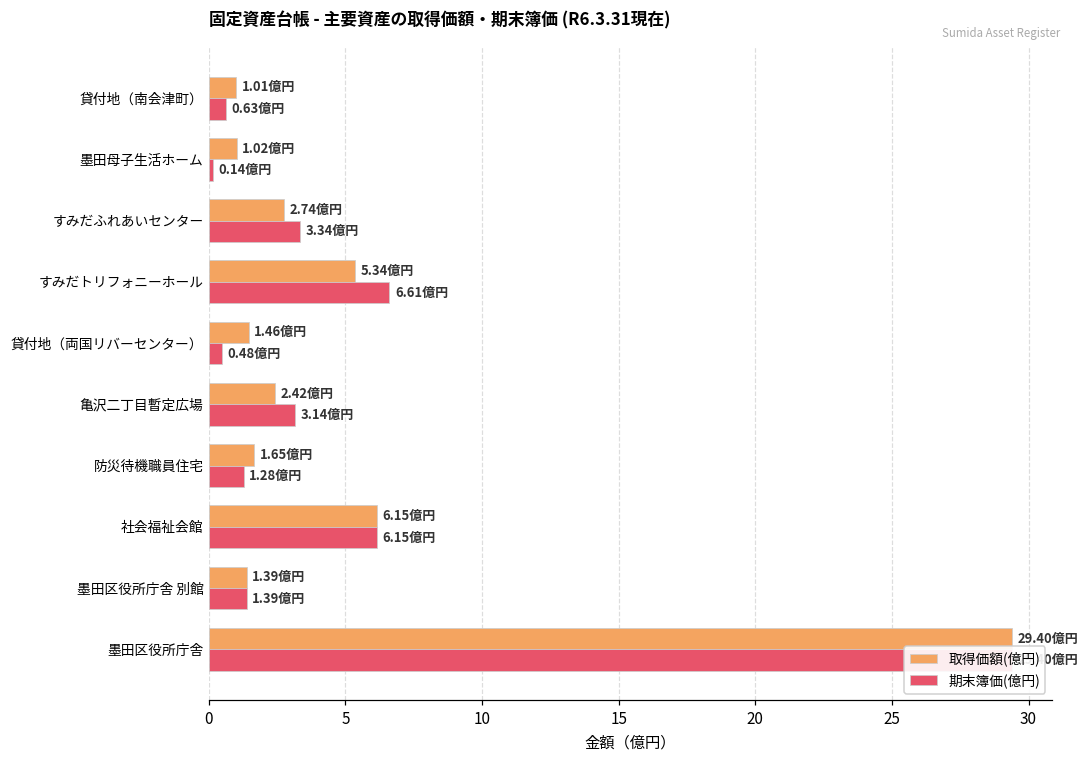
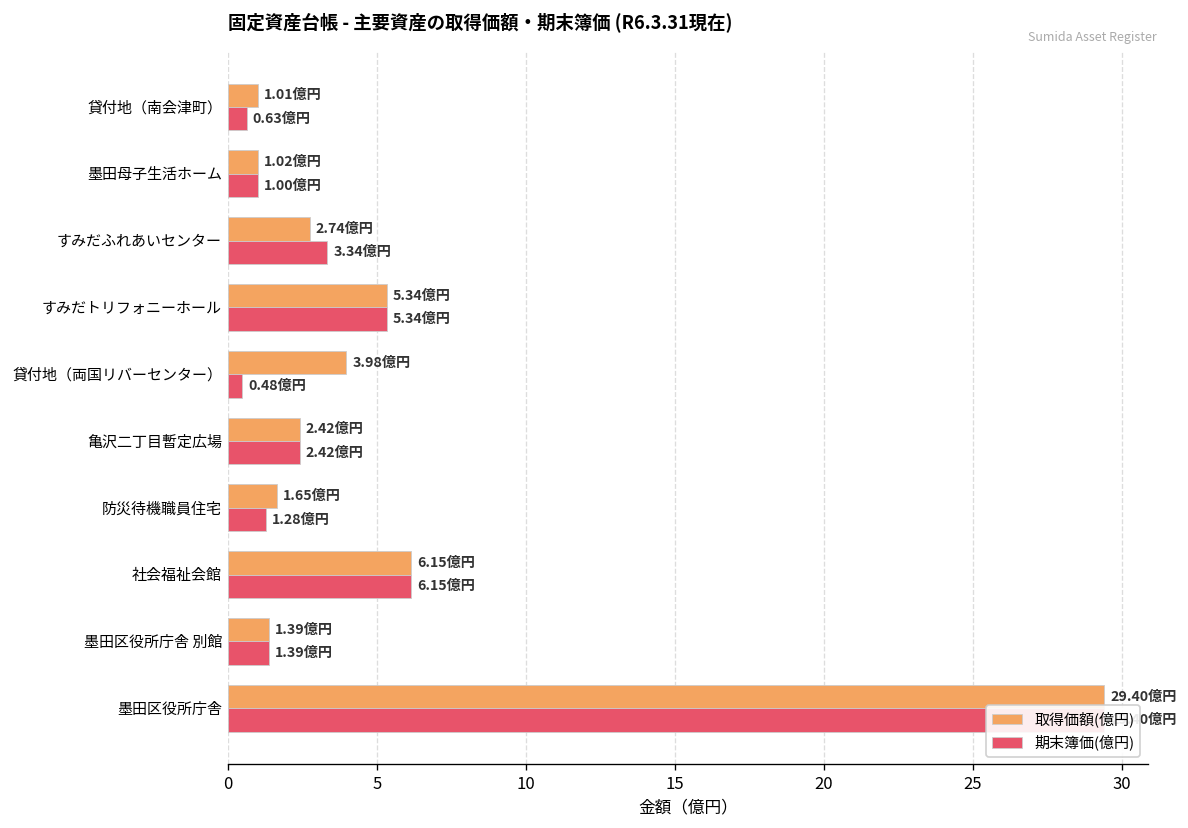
期末簿価(億円), 墨田母子生活ホーム: 0.14 -> 1.00
期末簿価(億円), すみだトリフォニーホール: 6.61 -> 5.34
取得価額(億円), 貸付地（両国リバーセンター）: 1.46 -> 3.98
期末簿価(億円), 亀沢二丁目暫定広場: 3.14 -> 2.42
